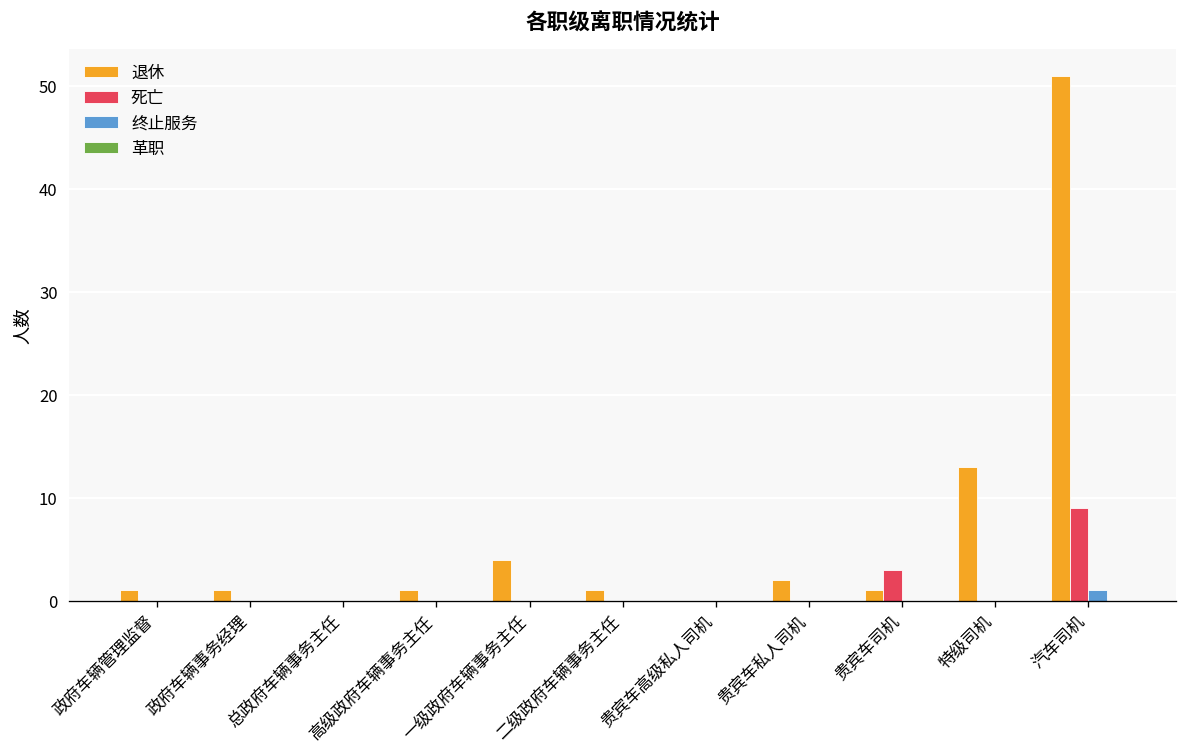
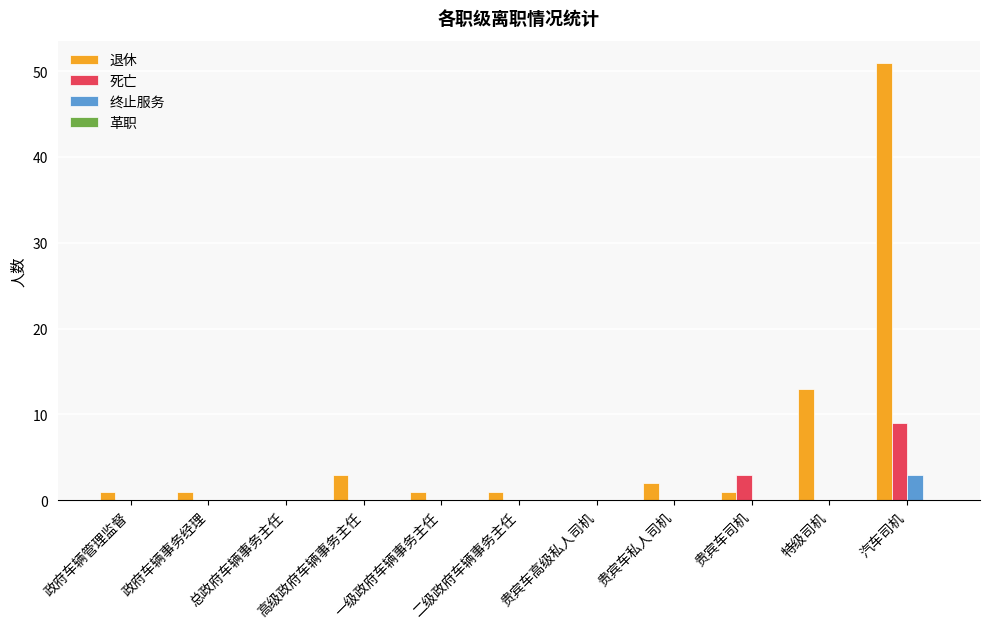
退休, 高级政府车辆事务主任: 1 -> 3
退休, 一级政府车辆事务主任: 4 -> 1
终止服务, 汽车司机: 1 -> 3
